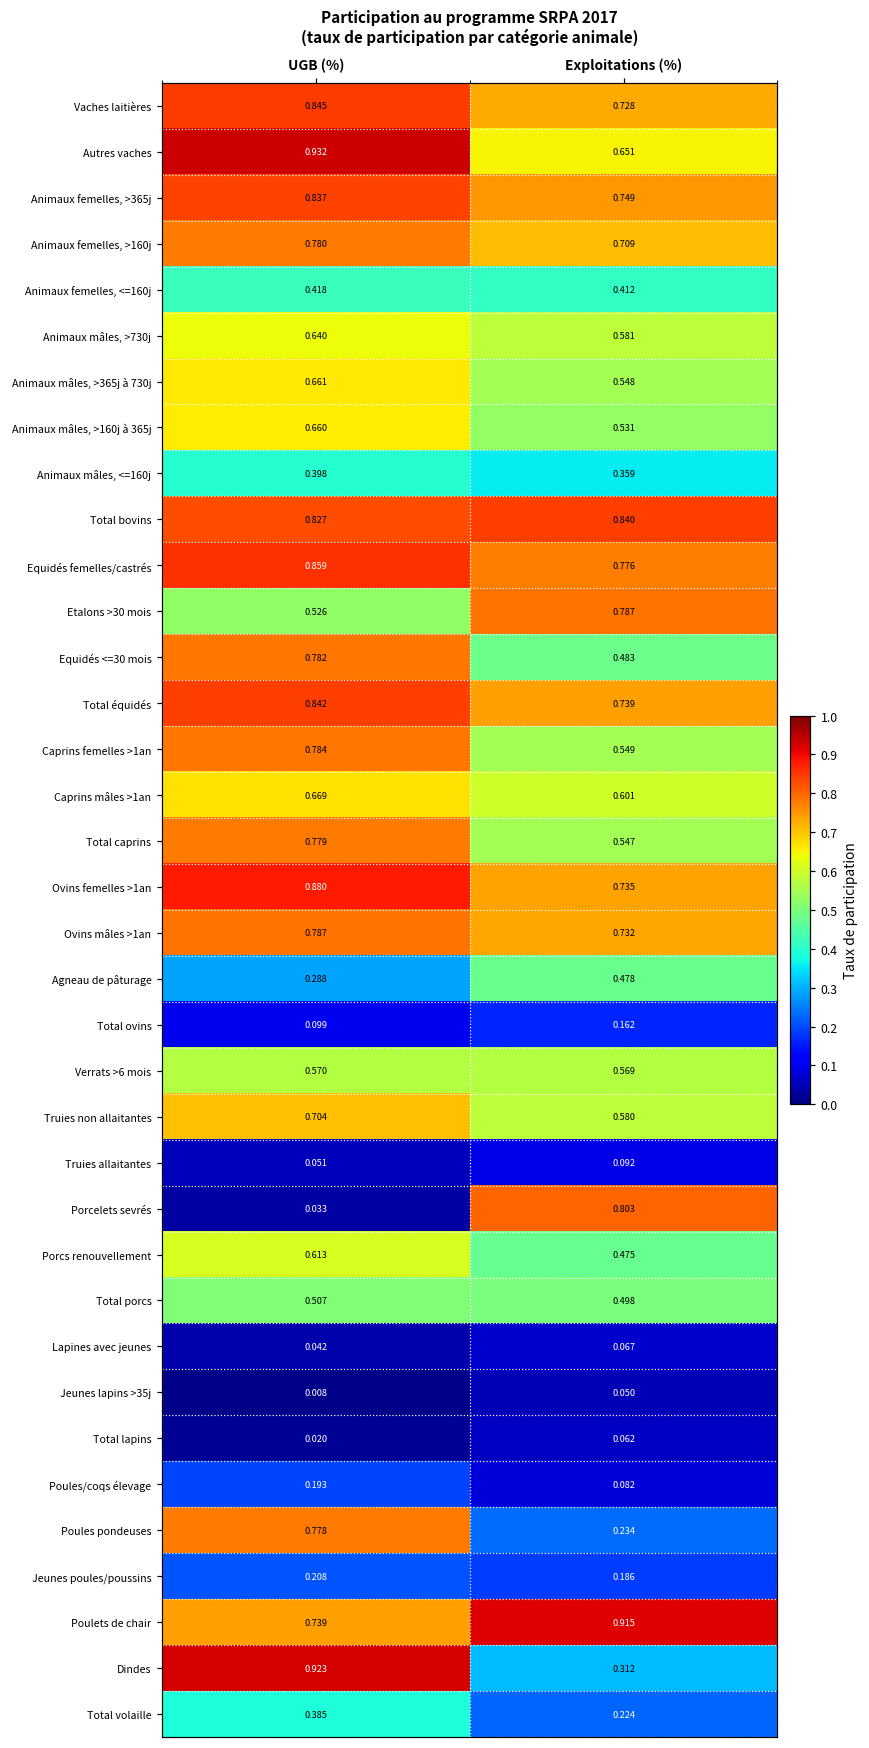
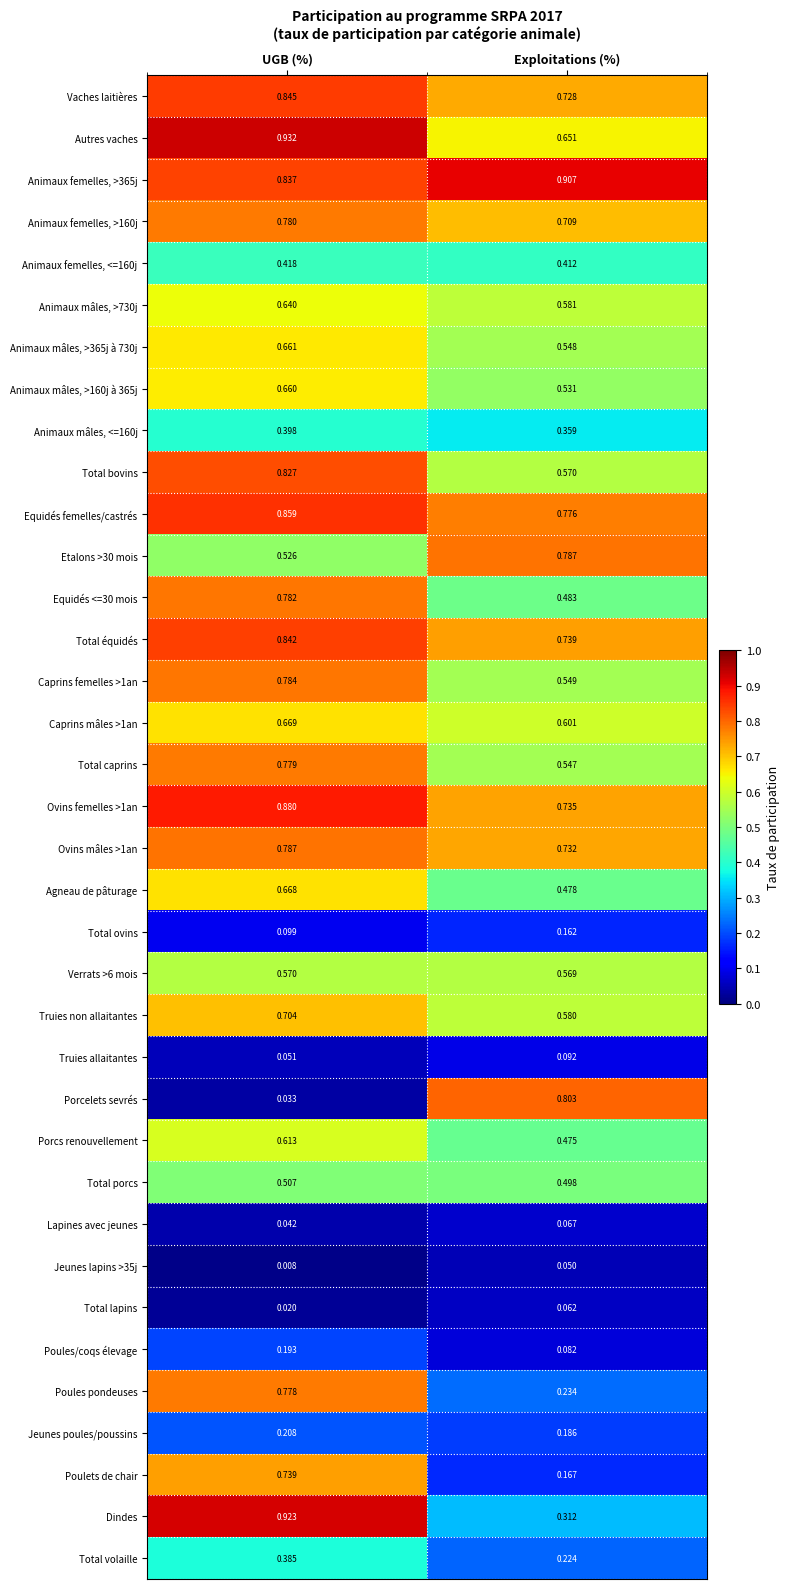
Animaux femelles, >365j, Exploitations (%): 0.749 -> 0.907
Total bovins, Exploitations (%): 0.840 -> 0.570
Agneau de pâturage, UGB (%): 0.288 -> 0.668
Poulets de chair, Exploitations (%): 0.915 -> 0.167
